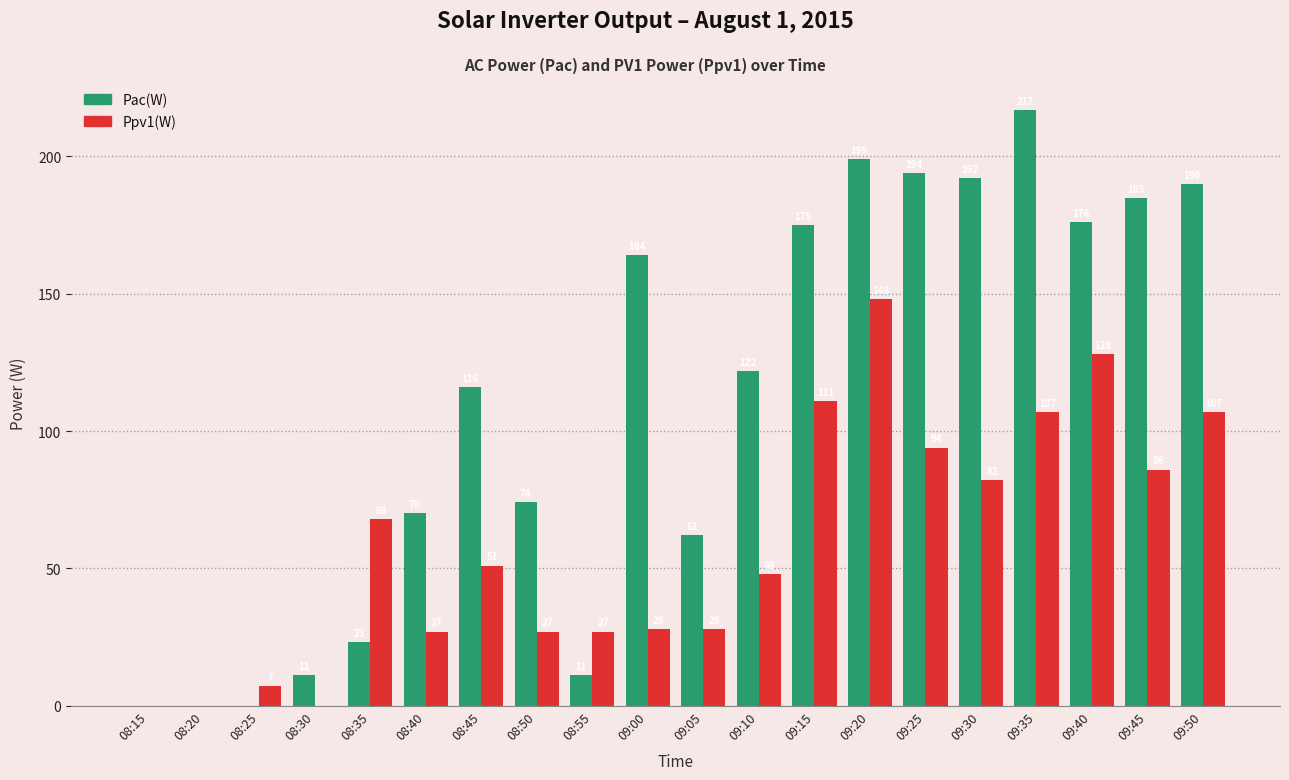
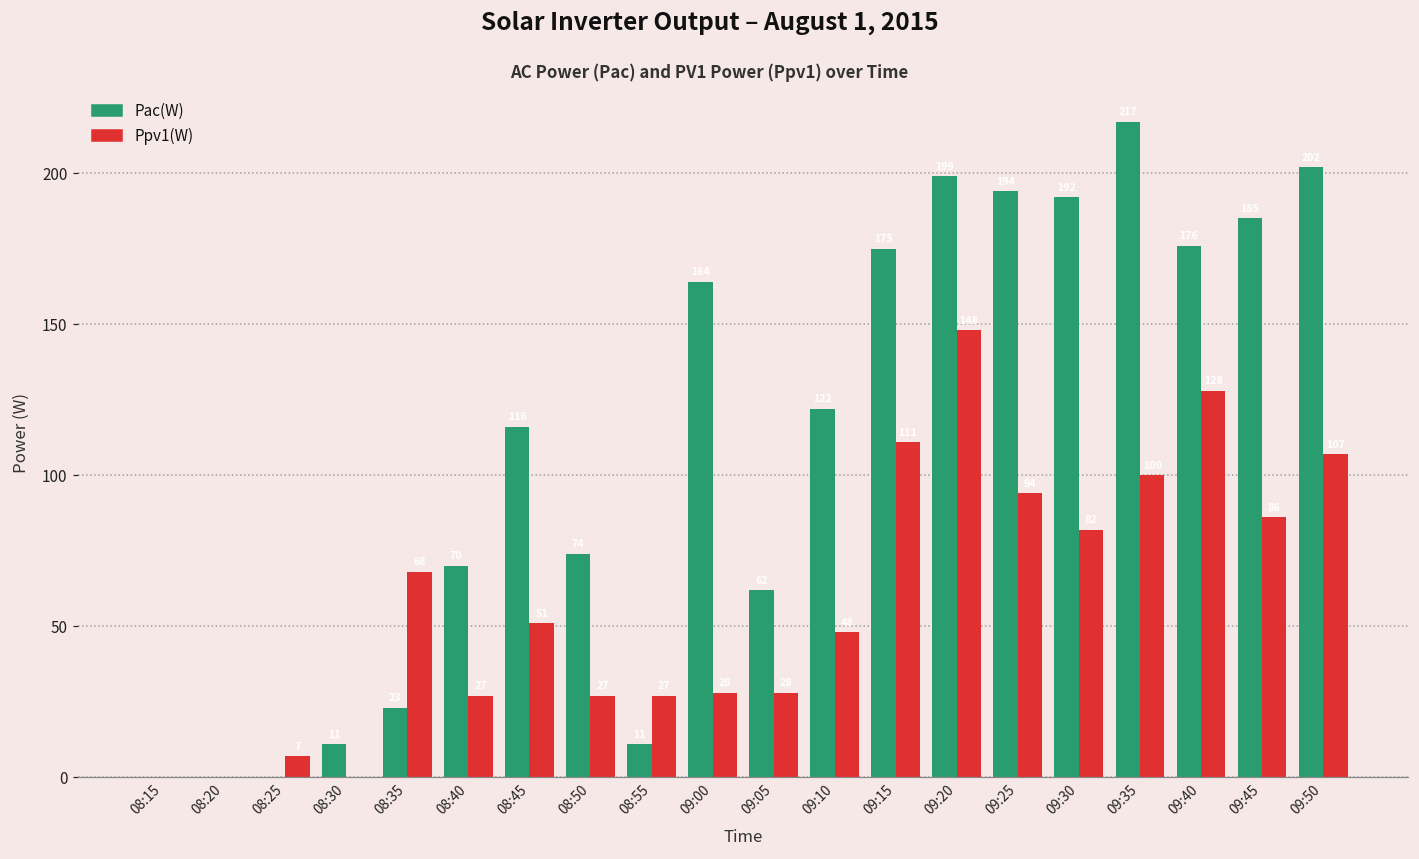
Ppv1(W), 09:35: 107 -> 100
Pac(W), 09:50: 190 -> 202
